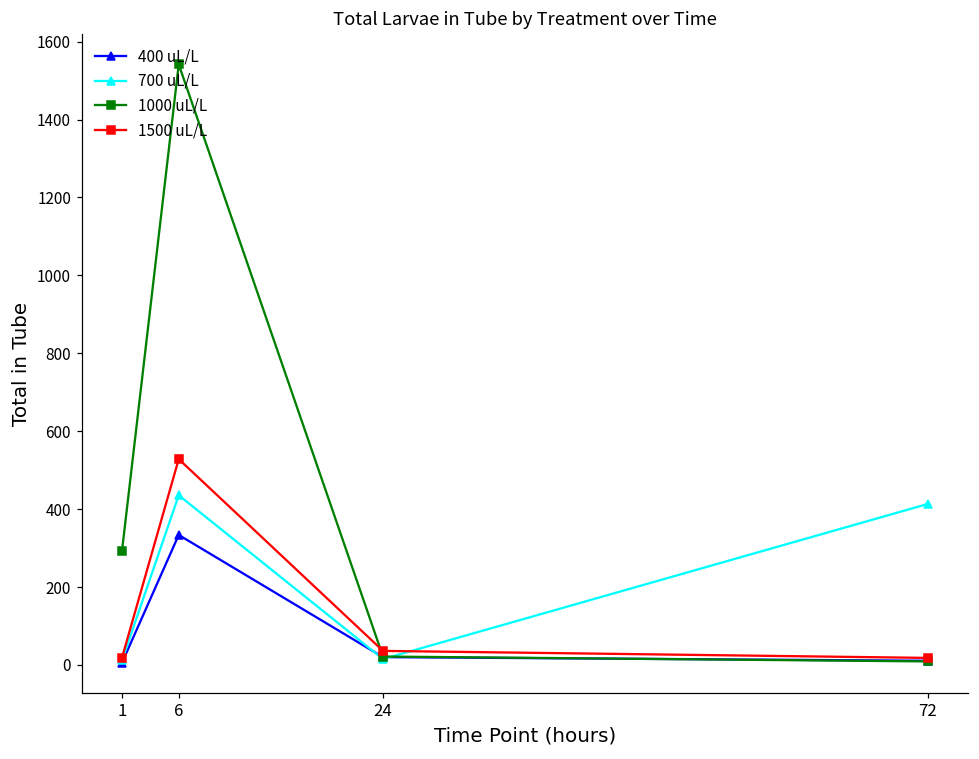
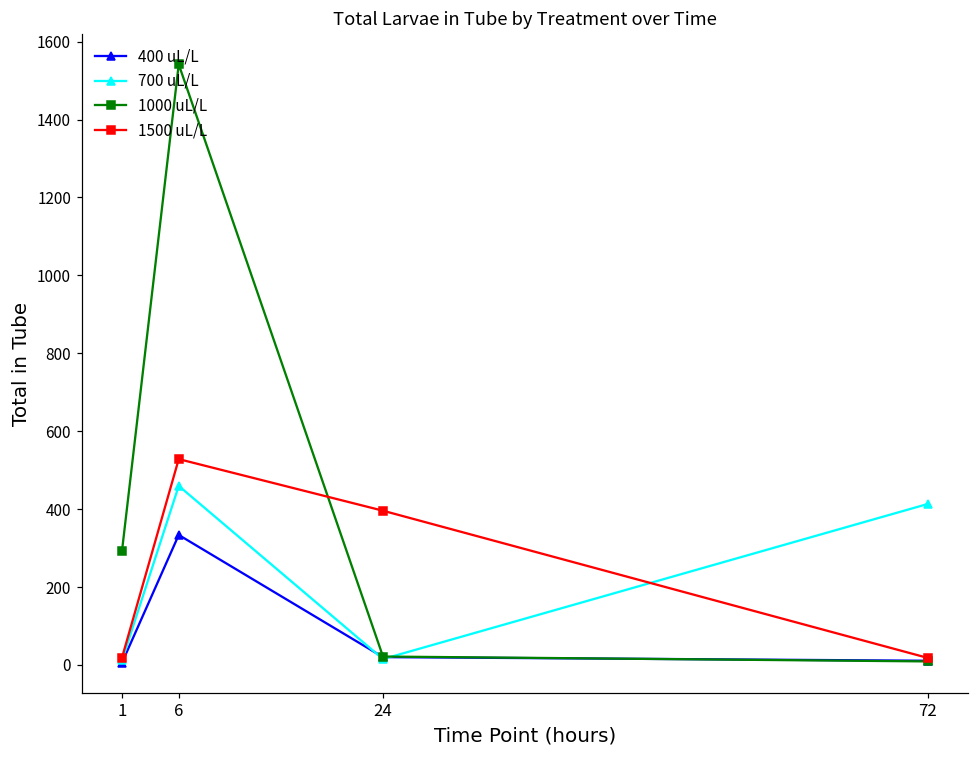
700 uL/L, 6: 440 -> 460
1500 uL/L, 24: 40 -> 400
